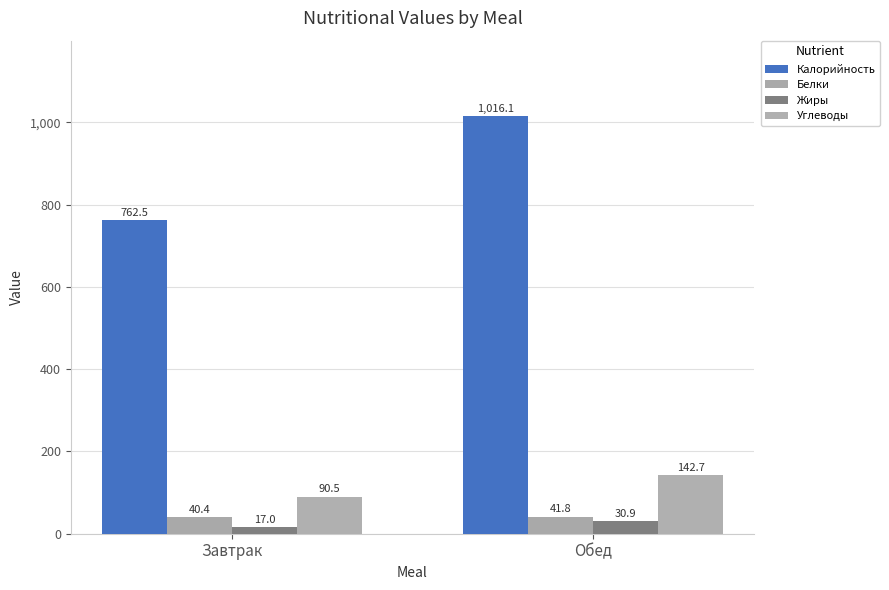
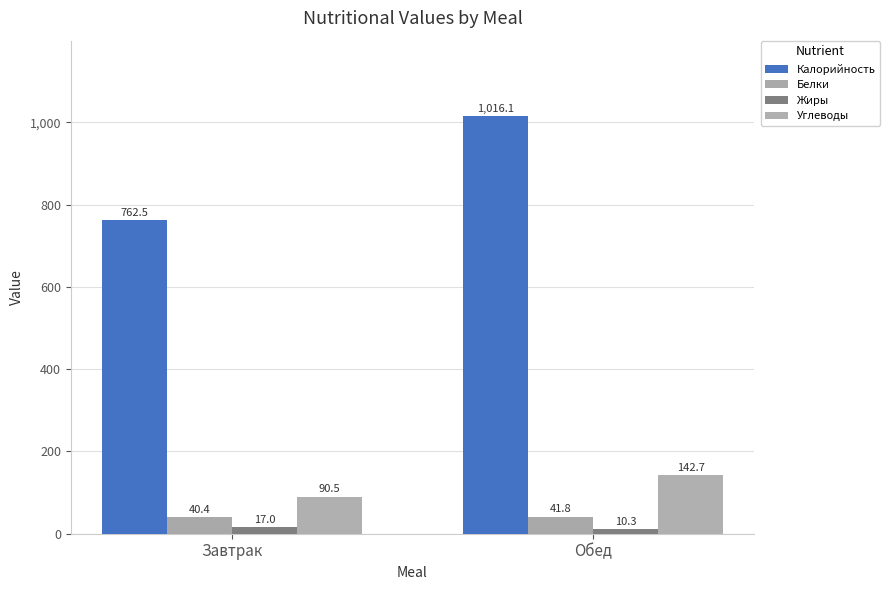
Жиры, Обед: 30.9 -> 10.3
